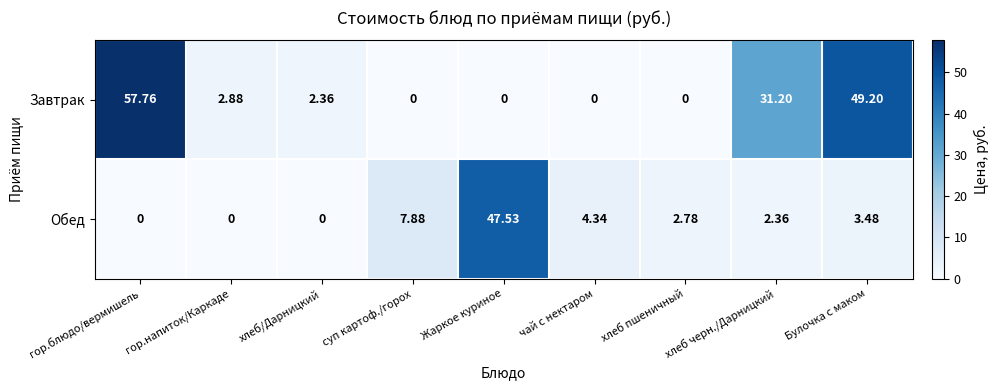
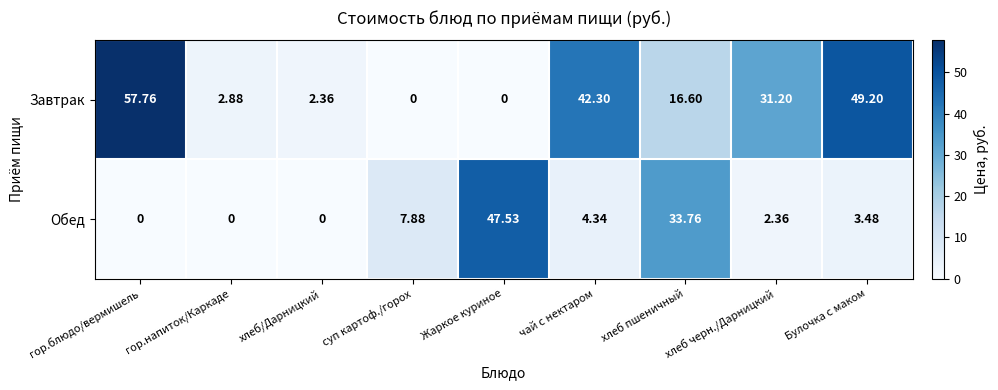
Завтрак, чай с нектаром: 0 -> 42.30
Завтрак, хлеб пшеничный: 0 -> 16.60
Обед, хлеб пшеничный: 2.78 -> 33.76
